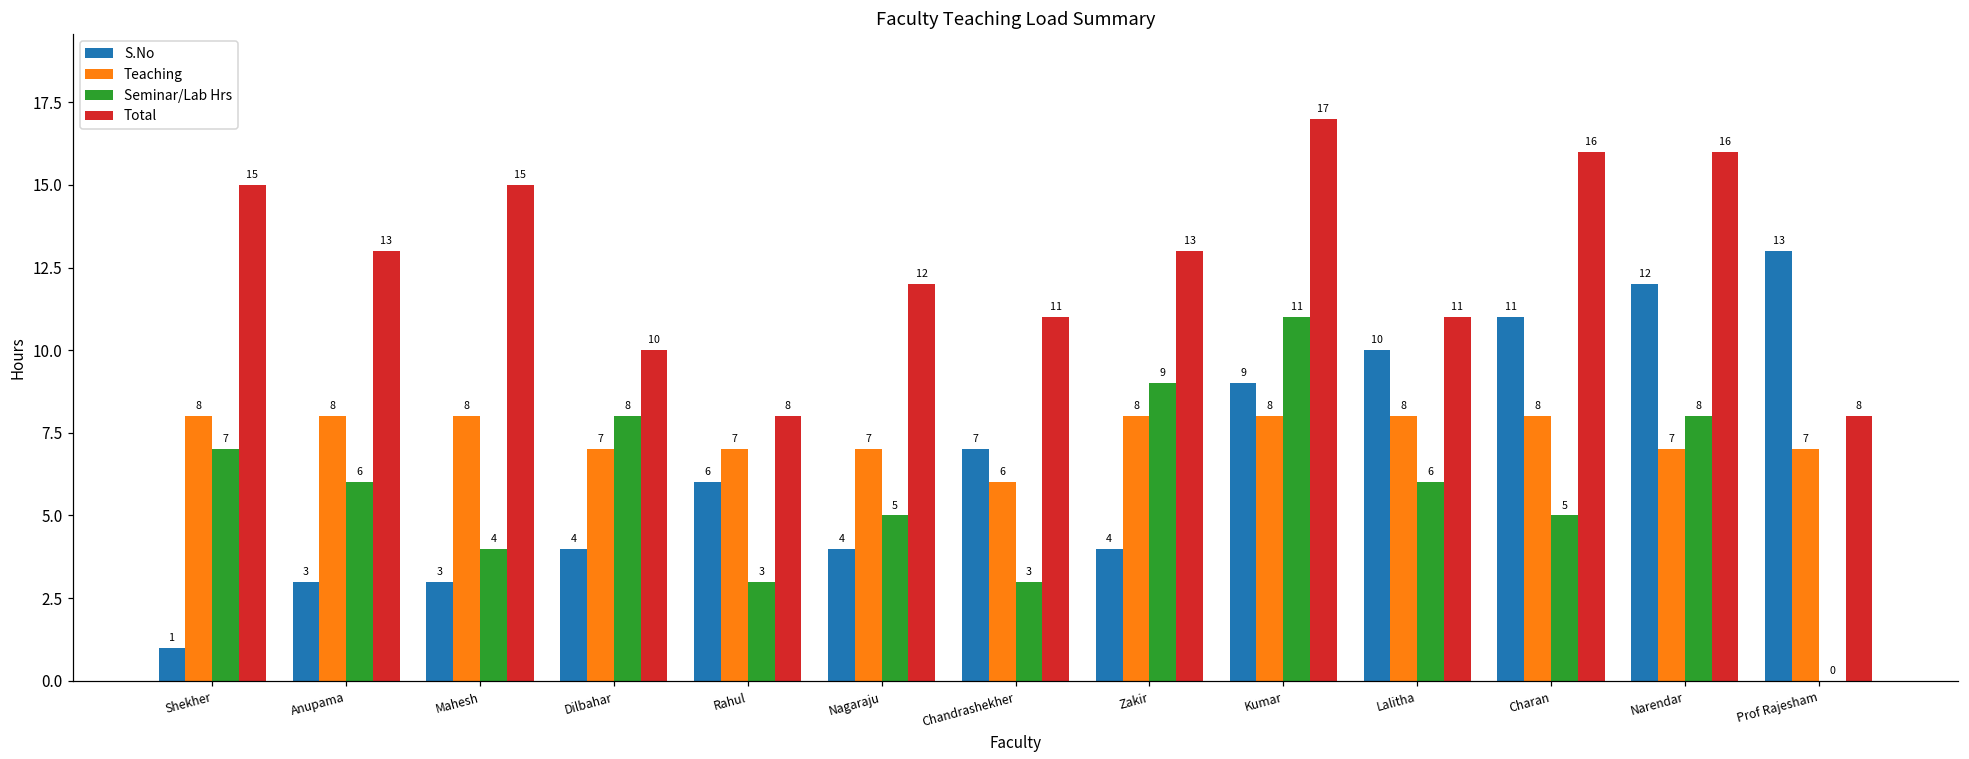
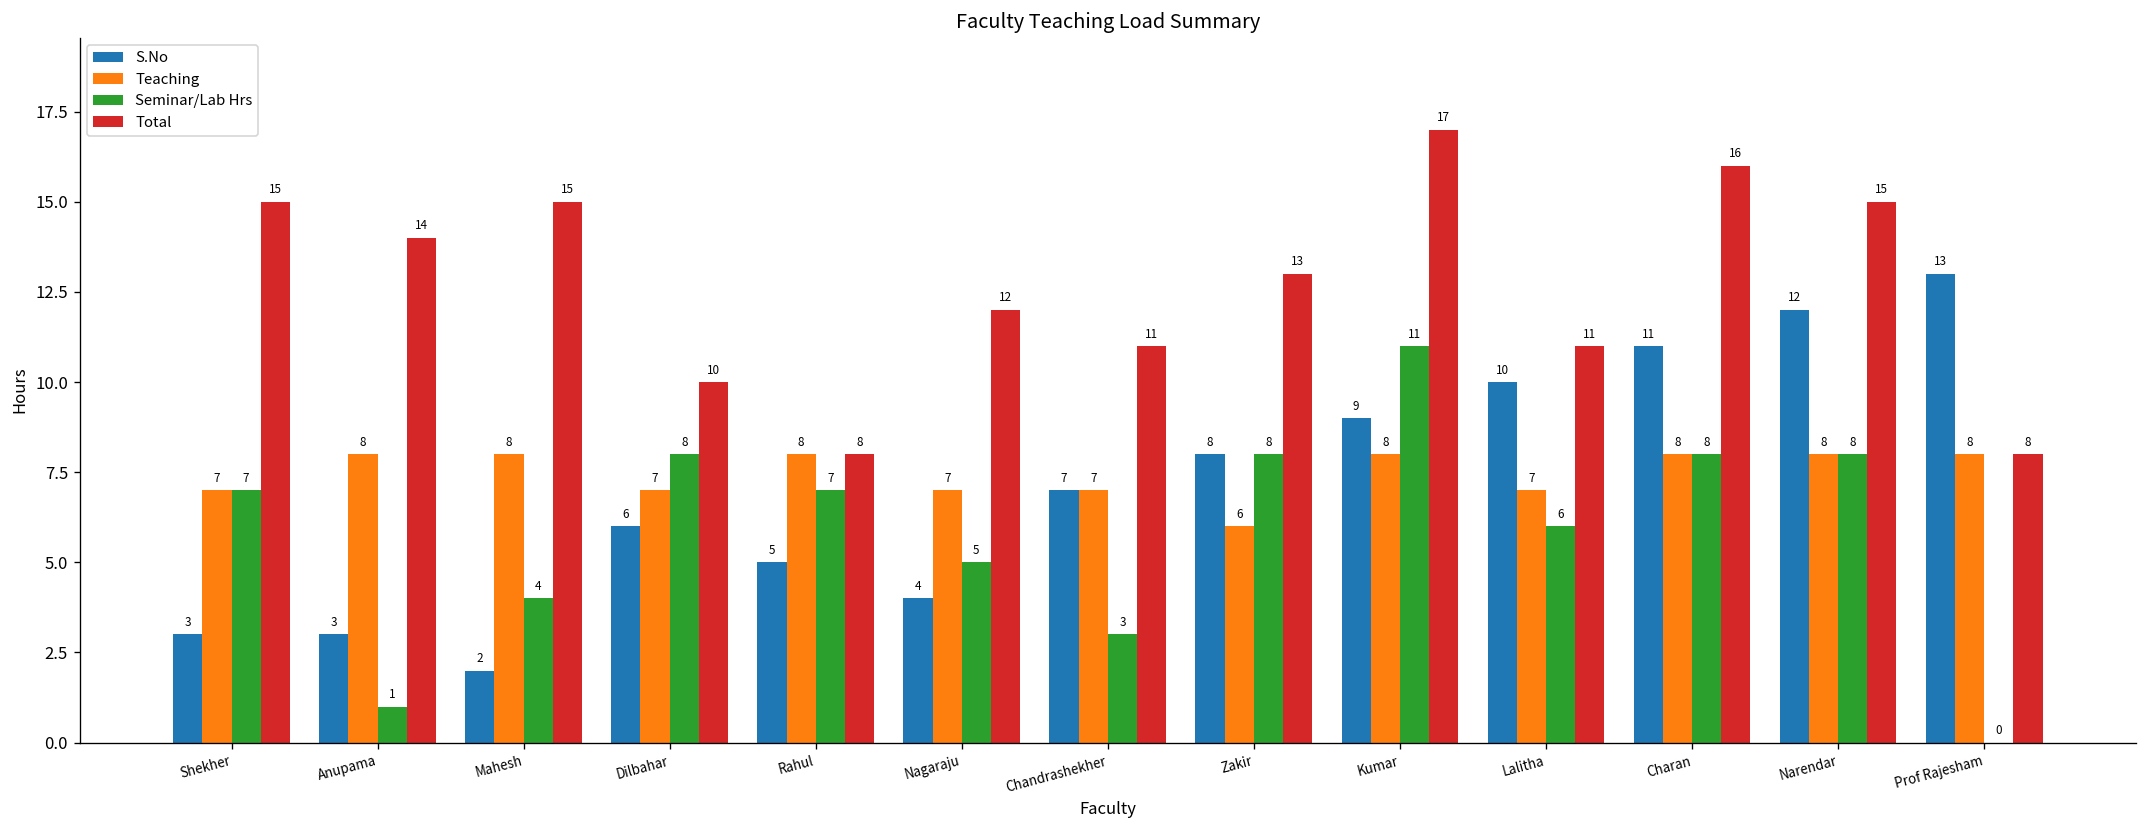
S.No, Shekher: 1 -> 3
Teaching, Shekher: 8 -> 7
Seminar/Lab Hrs, Anupama: 6 -> 1
Total, Anupama: 13 -> 14
S.No, Mahesh: 3 -> 2
S.No, Dilbahar: 4 -> 6
S.No, Rahul: 6 -> 5
Teaching, Rahul: 7 -> 8
Seminar/Lab Hrs, Rahul: 3 -> 7
Teaching, Chandrashekher: 6 -> 7
S.No, Zakir: 4 -> 8
Teaching, Zakir: 8 -> 6
Seminar/Lab Hrs, Zakir: 9 -> 8
Teaching, Lalitha: 8 -> 7
Seminar/Lab Hrs, Charan: 5 -> 8
Teaching, Narendar: 7 -> 8
Total, Narendar: 16 -> 15
Teaching, Prof Rajesham: 7 -> 8
